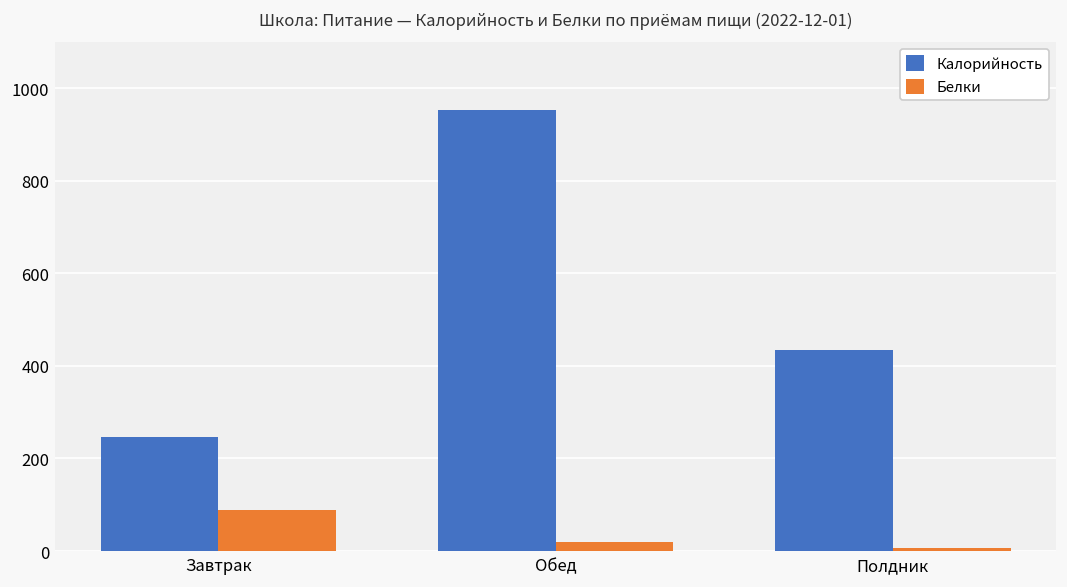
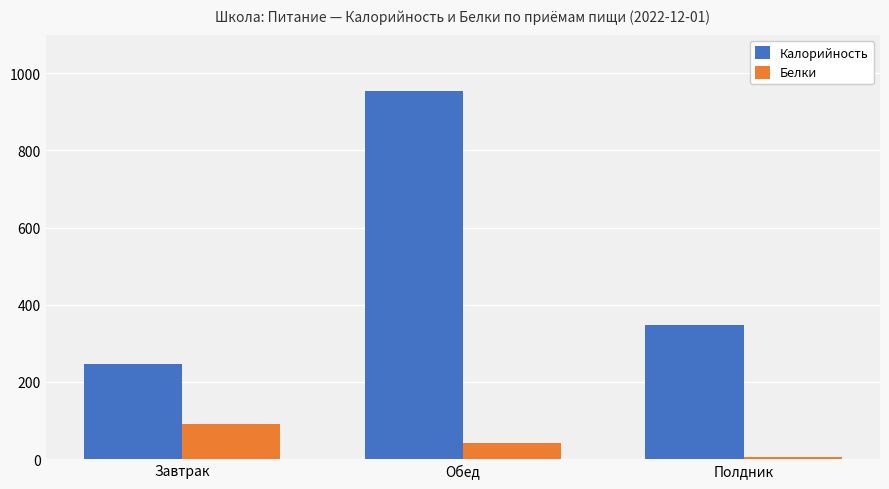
Белки, Обед: 20 -> 40
Калорийность, Полдник: 430 -> 350
